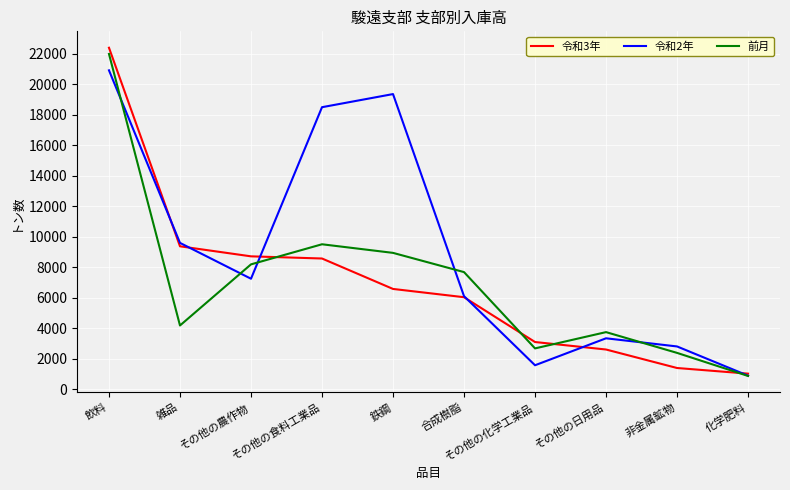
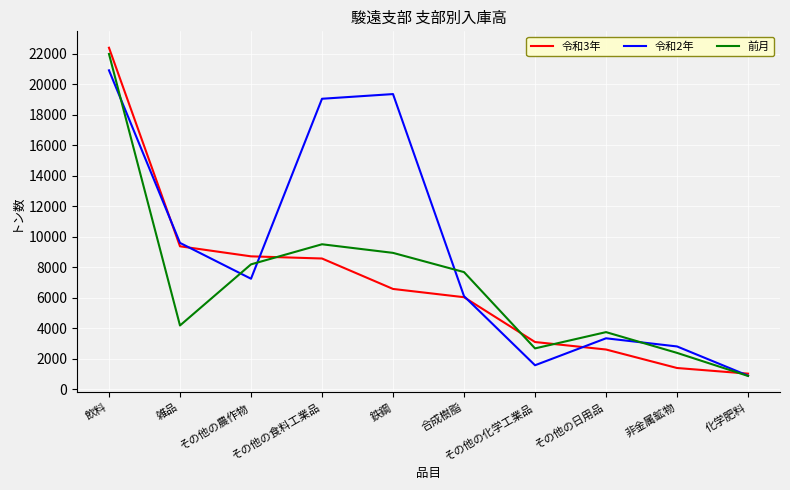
令和2年, その他の食料工業品: 18500 -> 19100
